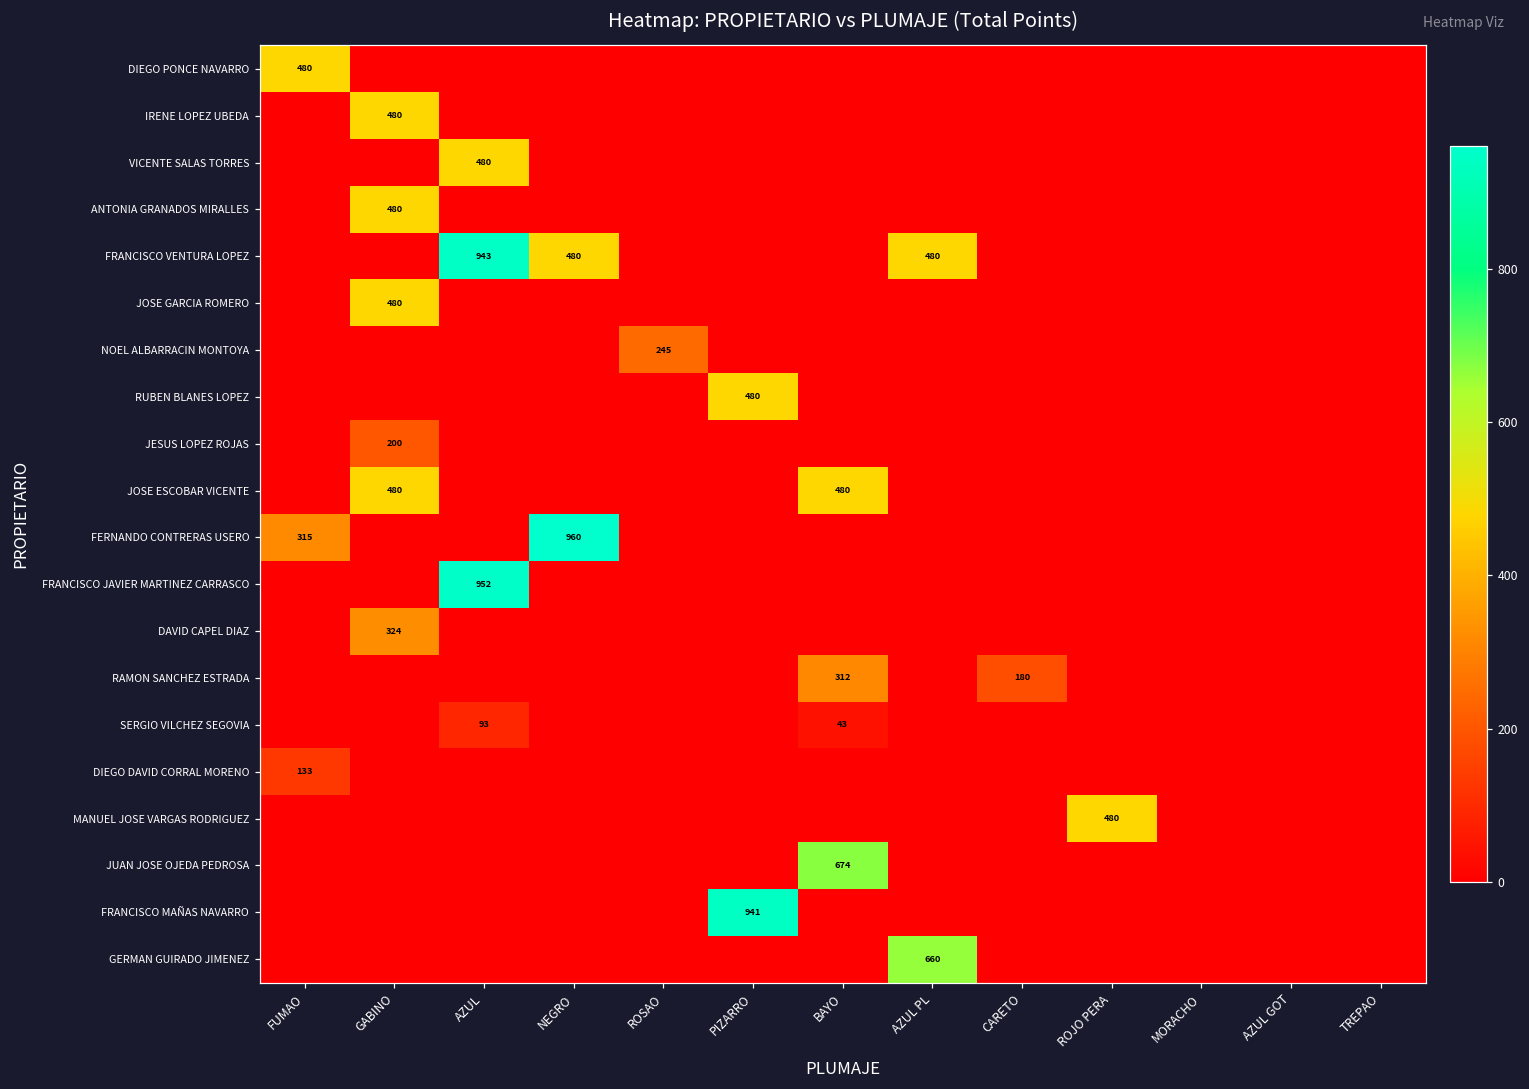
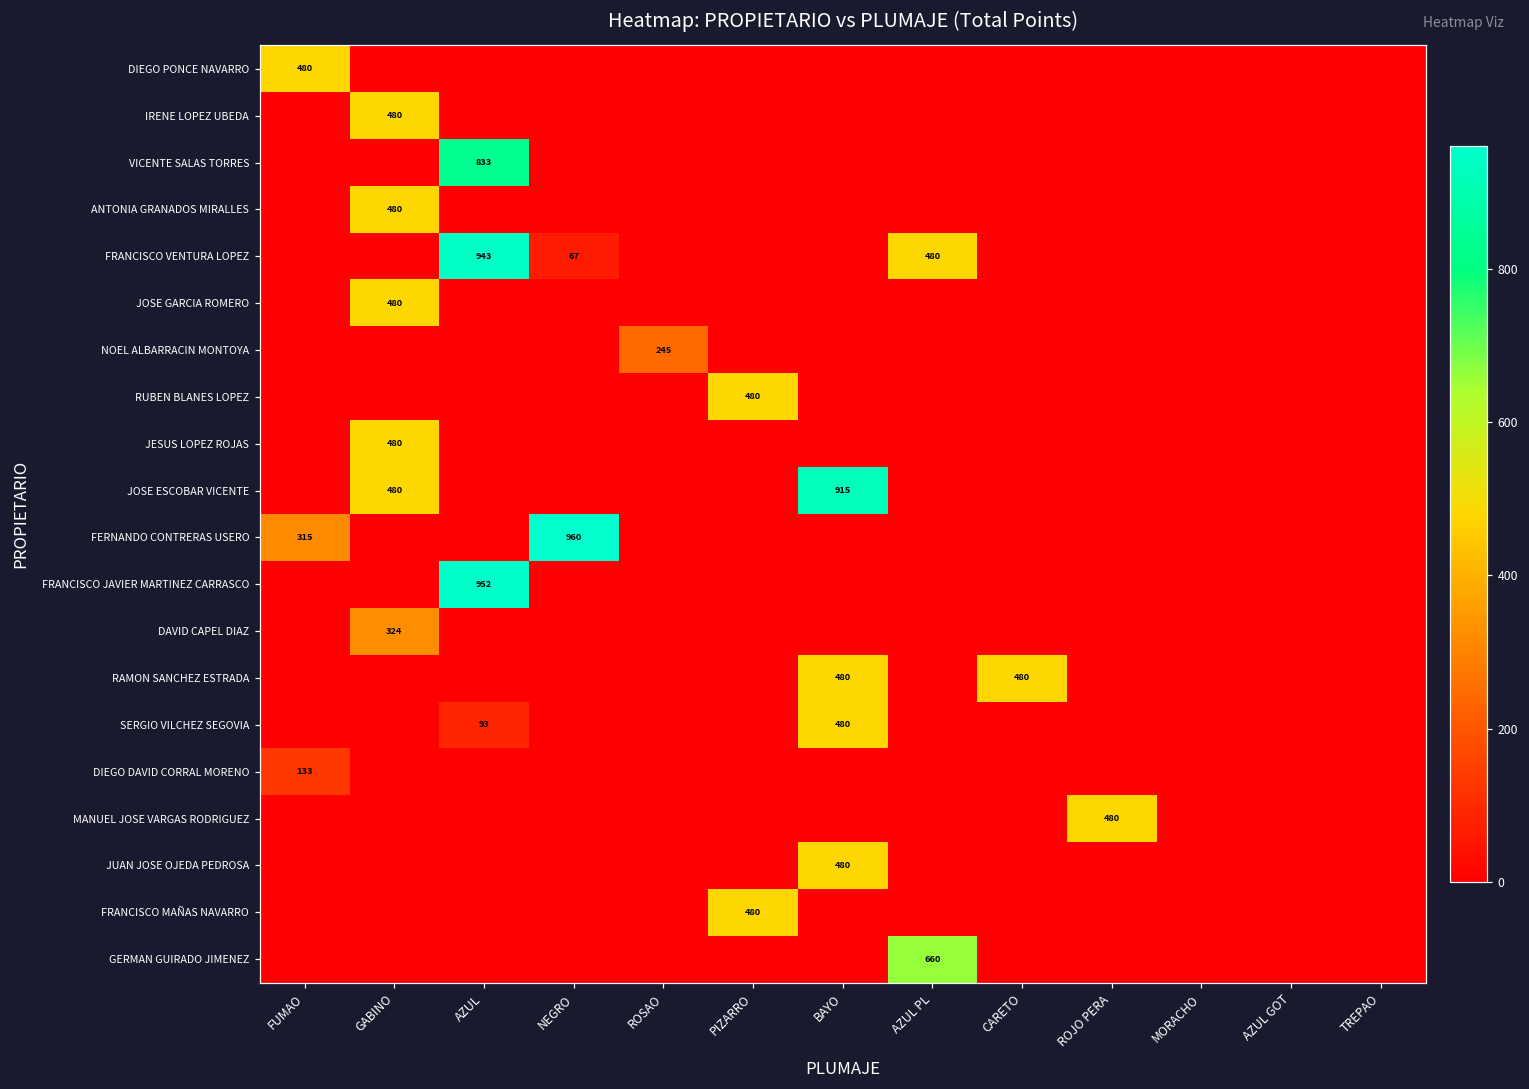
VICENTE SALAS TORRES, AZUL: 480 -> 833
FRANCISCO VENTURA LOPEZ, NEGRO: 480 -> 67
JESUS LOPEZ ROJAS, GABINO: 200 -> 480
JOSE ESCOBAR VICENTE, BAYO: 480 -> 915
RAMON SANCHEZ ESTRADA, BAYO: 312 -> 480
RAMON SANCHEZ ESTRADA, CARETO: 180 -> 480
SERGIO VILCHEZ SEGOVIA, BAYO: 43 -> 480
JUAN JOSE OJEDA PEDROSA, BAYO: 674 -> 480
FRANCISCO MAÑAS NAVARRO, PIZARRO: 941 -> 480
